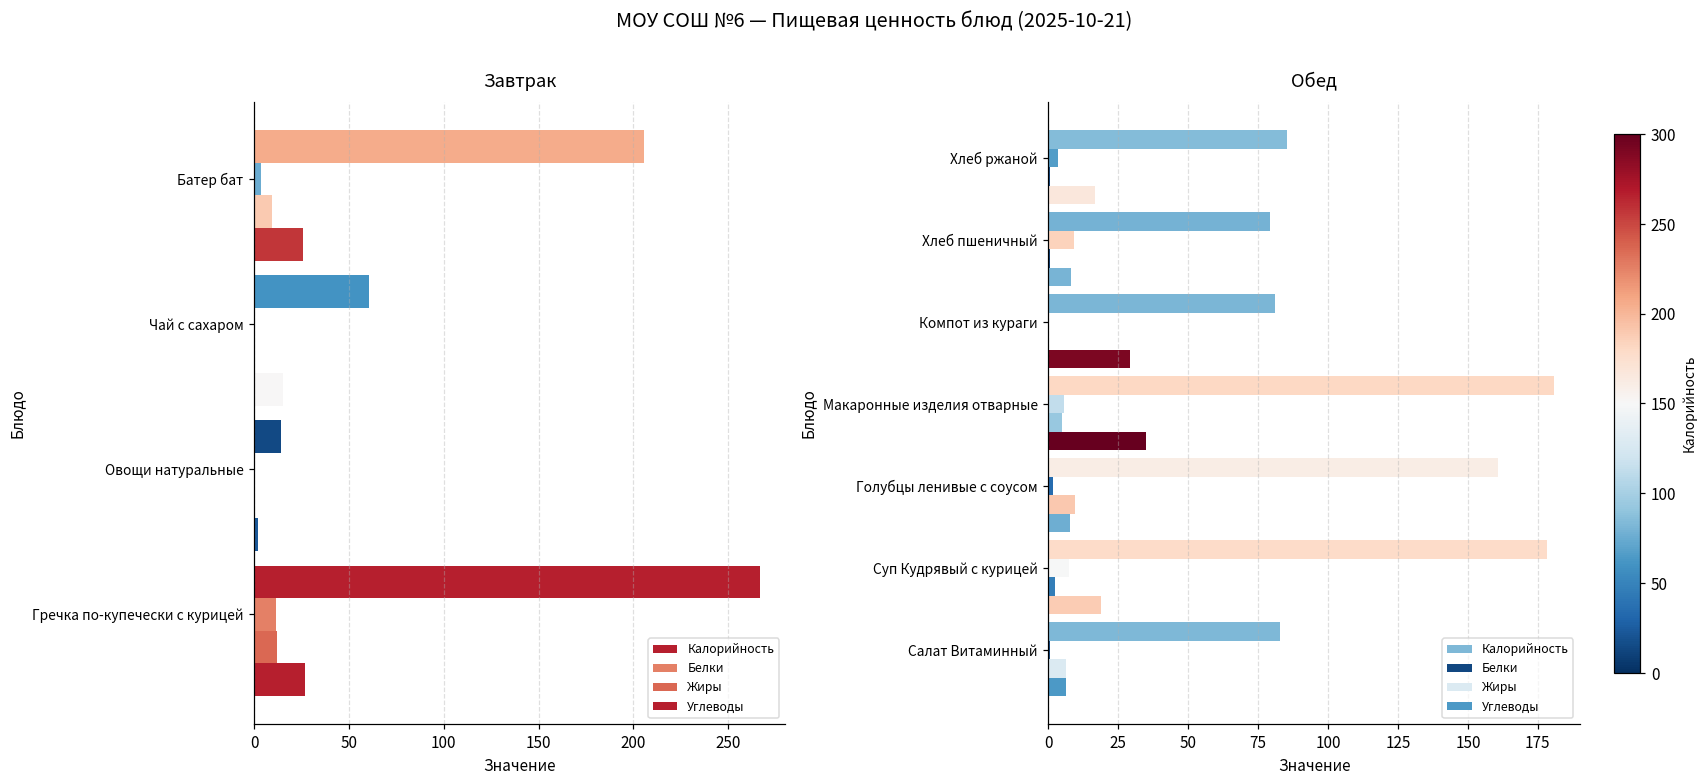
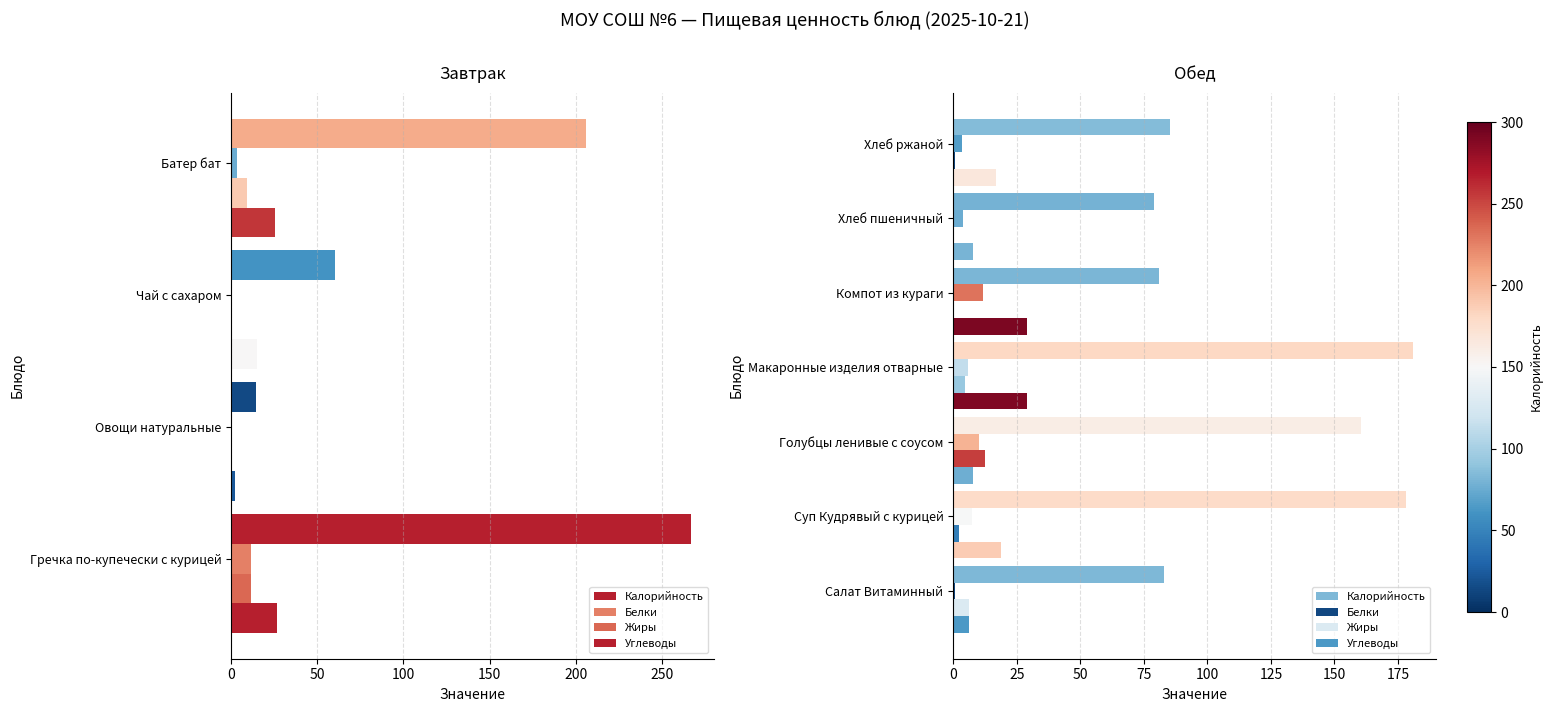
Обед, Белки, Хлеб пшеничный: 9 -> 4
Обед, Белки, Компот из кураги: 0 -> 12
Обед, Углеводы, Макаронные изделия отварные: 35 -> 29
Обед, Белки, Голубцы ленивые с соусом: 2 -> 10
Обед, Жиры, Голубцы ленивые с соусом: 10 -> 13
